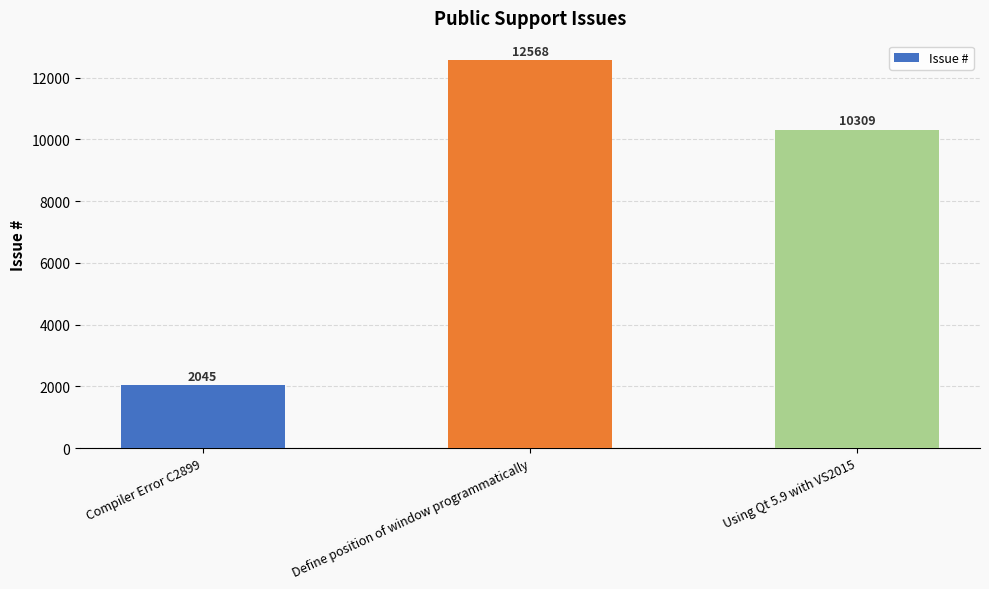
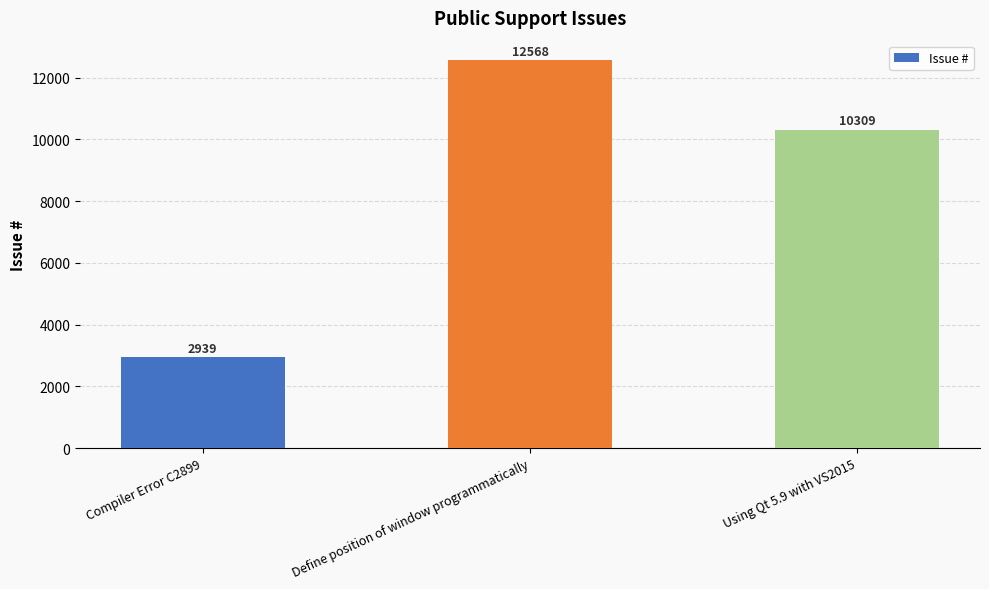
Compiler Error C2899: 2045 -> 2939
